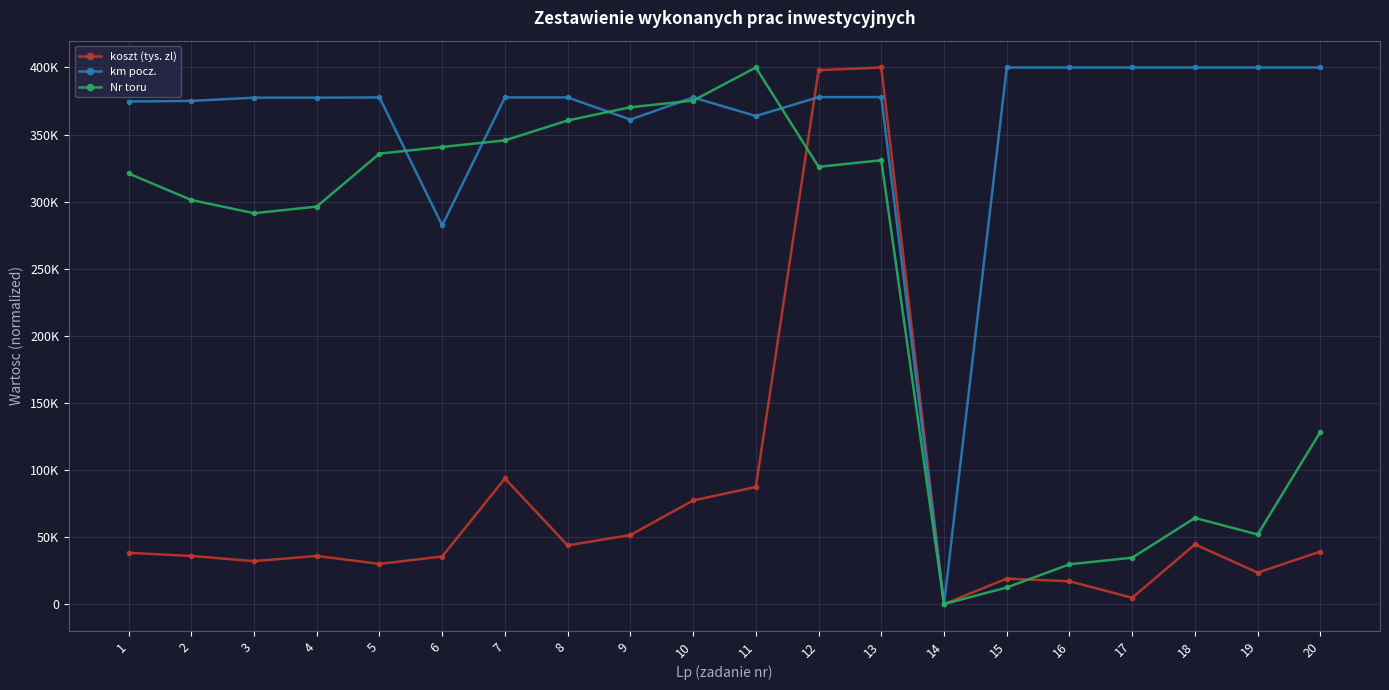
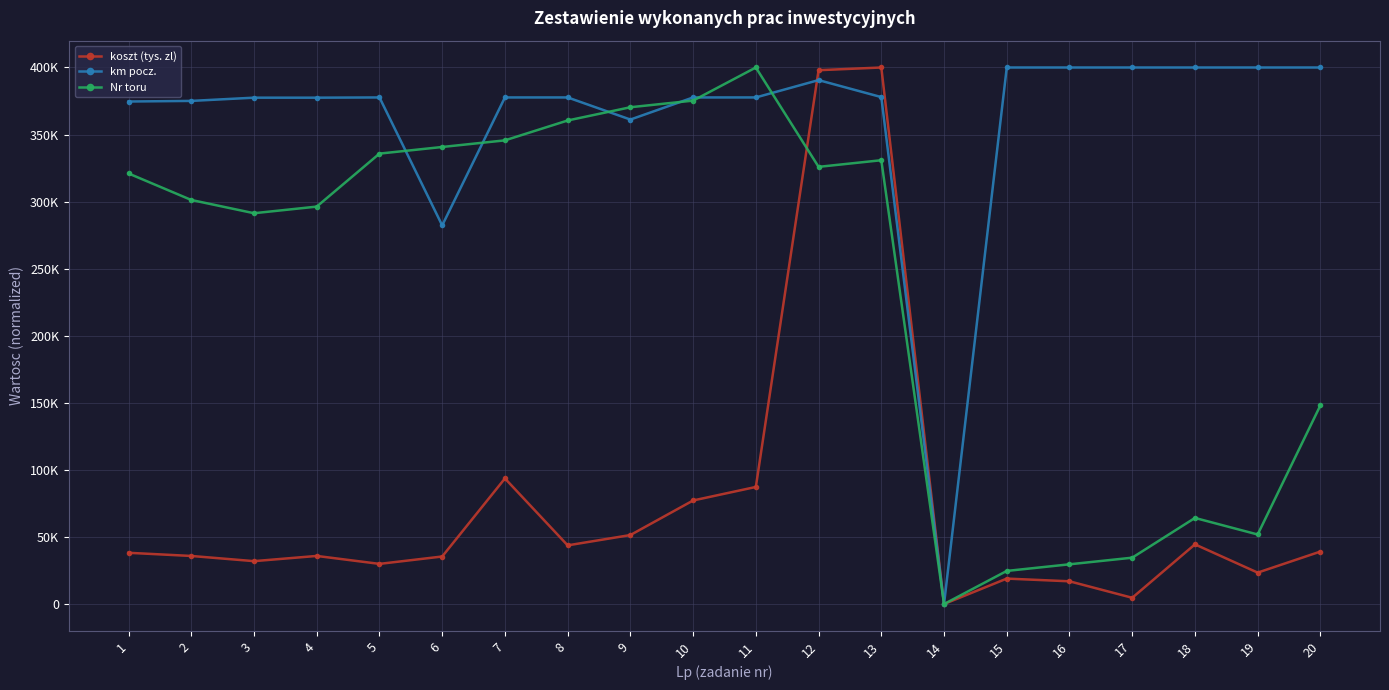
km pocz., 11: 364000 -> 378000
km pocz., 12: 378000 -> 391000
Nr toru, 15: 12000 -> 25000
Nr toru, 20: 128000 -> 148000
